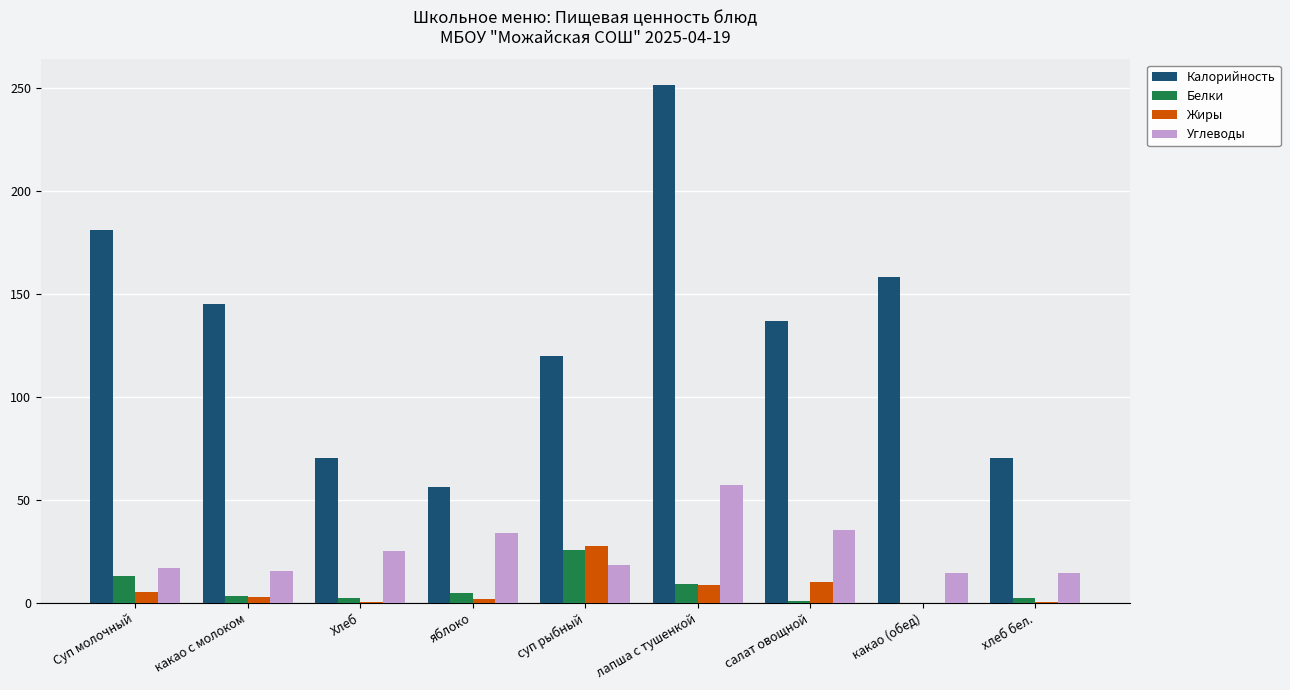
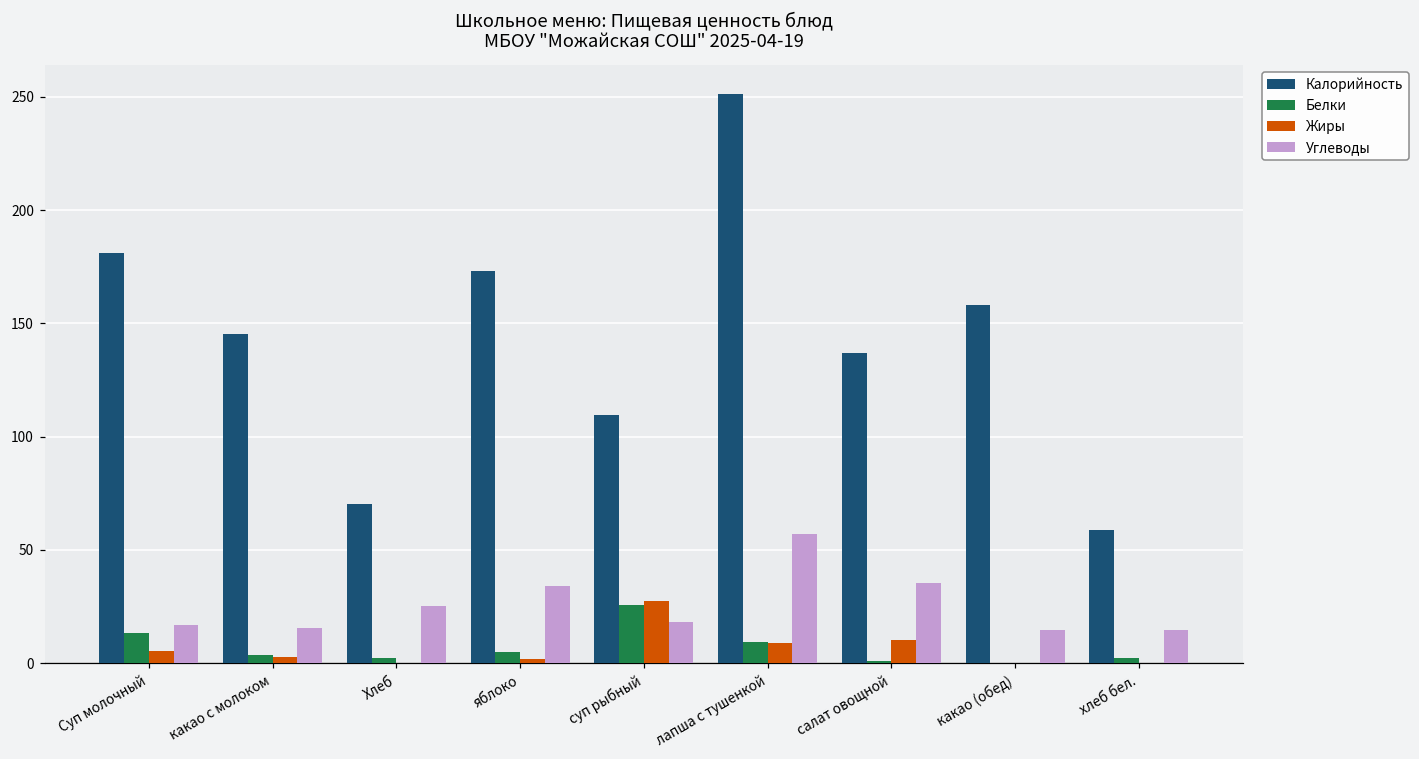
Калорийность, яблоко: 56 -> 173
Калорийность, суп рыбный: 120 -> 110
Калорийность, хлеб бел.: 70 -> 59
